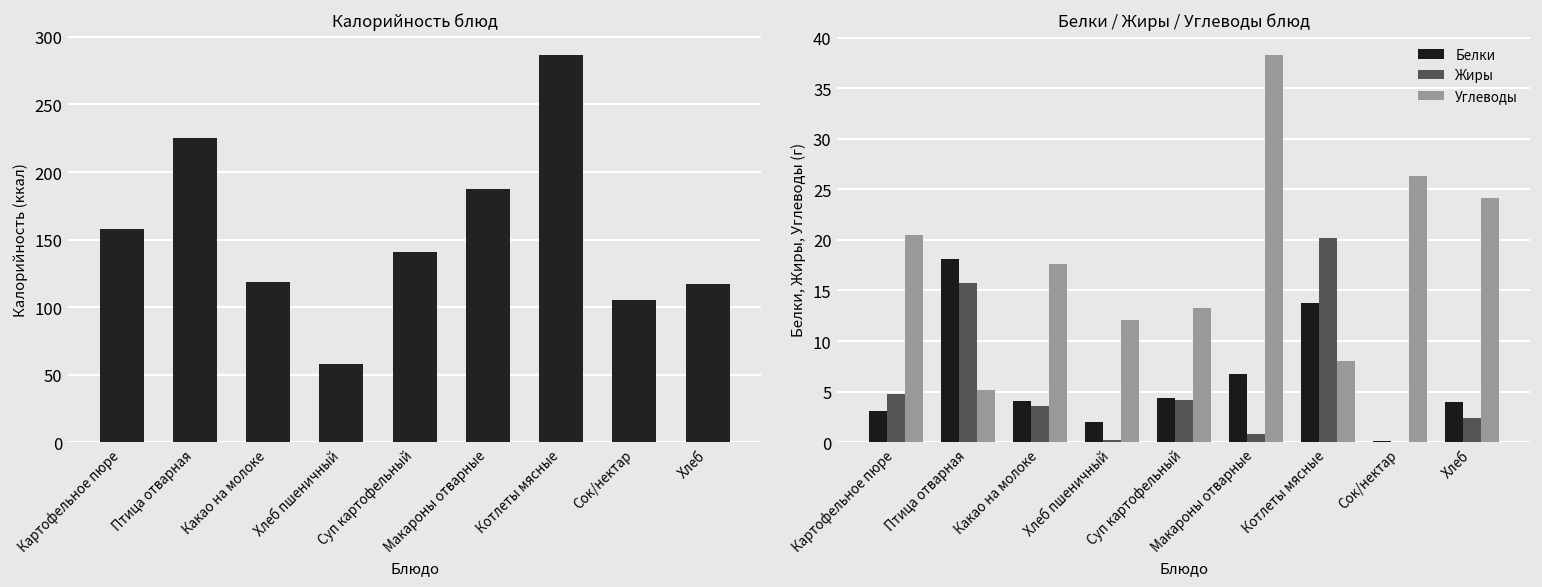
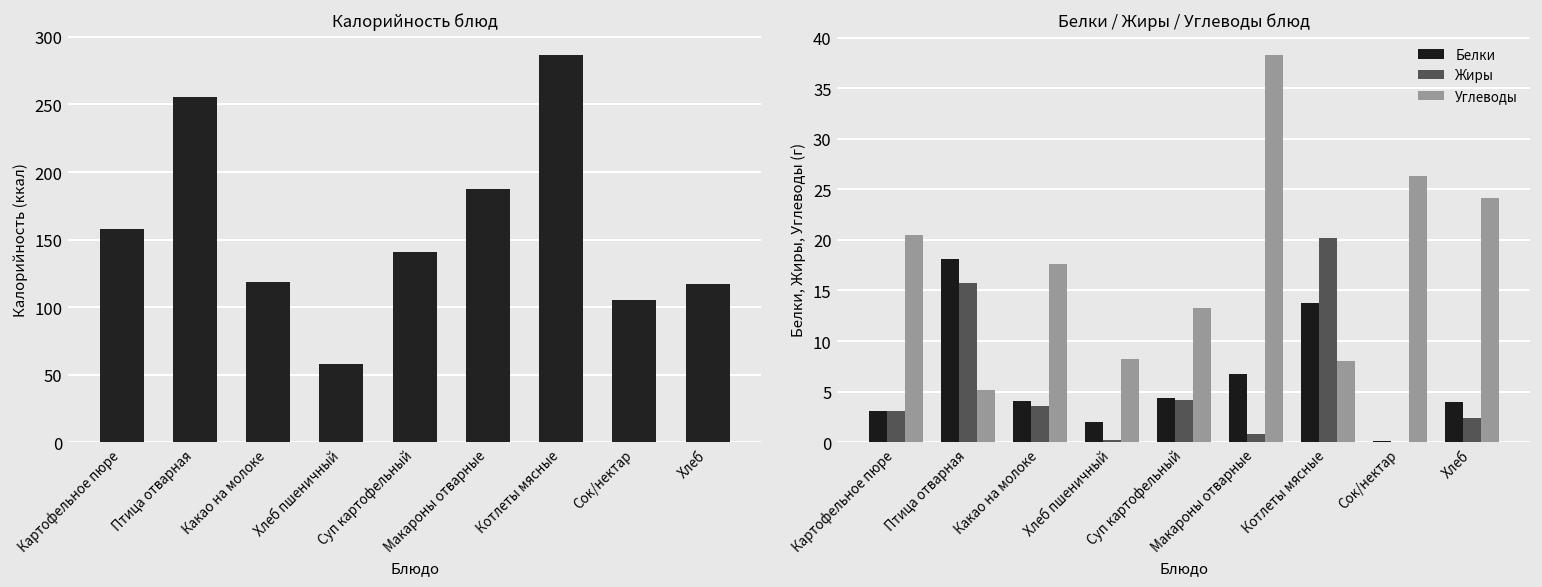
Калорийность блюд, Птица отварная: 225 -> 255
Белки / Жиры / Углеводы блюд, Жиры, Картофельное пюре: 5 -> 3
Белки / Жиры / Углеводы блюд, Углеводы, Хлеб пшеничный: 12 -> 8
